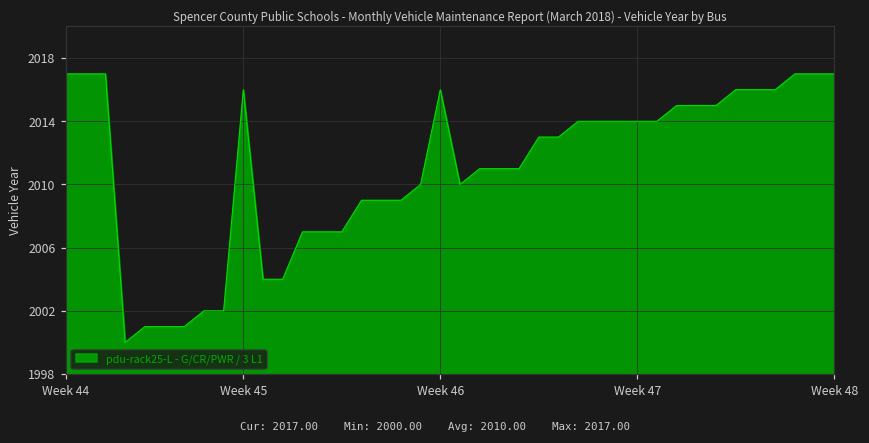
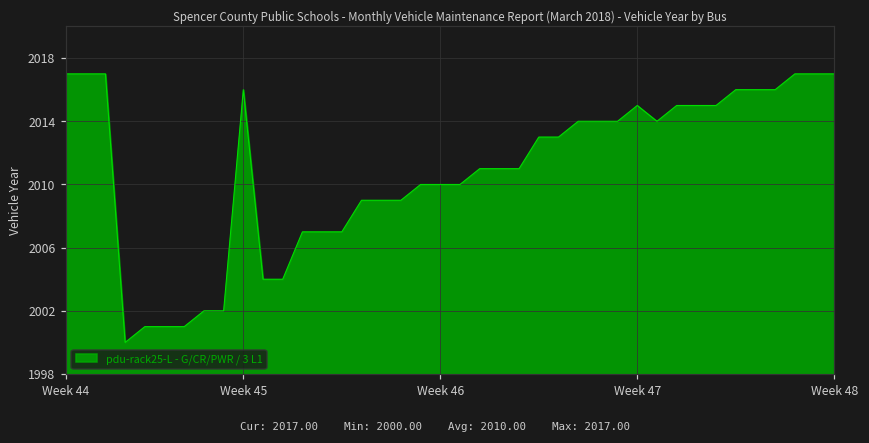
Week 46: 2016 -> 2010
Week 47: 2014 -> 2015
